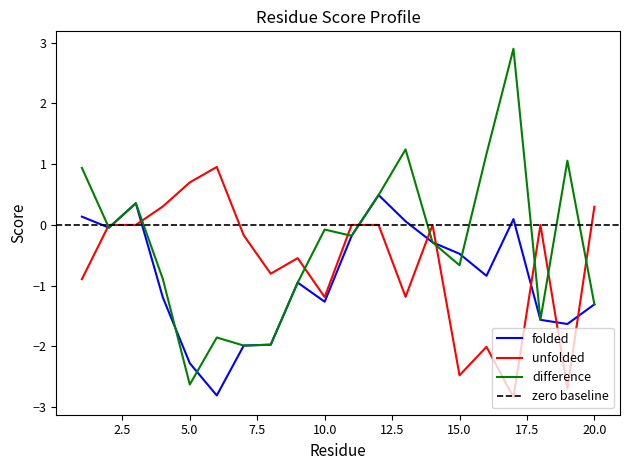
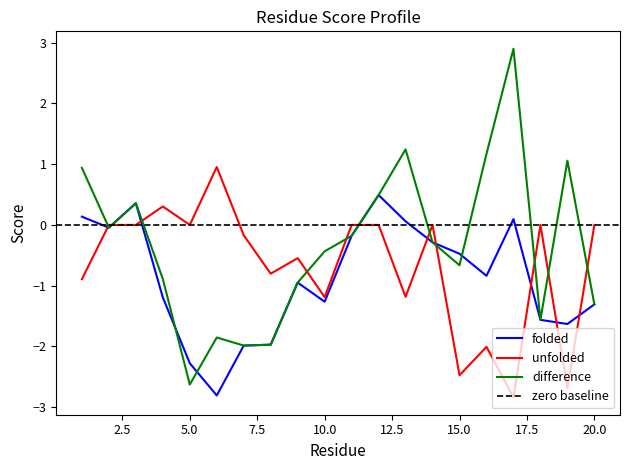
unfolded, 5.0: 0.7 -> 0.0
difference, 10.0: -0.1 -> -0.4
unfolded, 20.0: 0.3 -> 0.0
